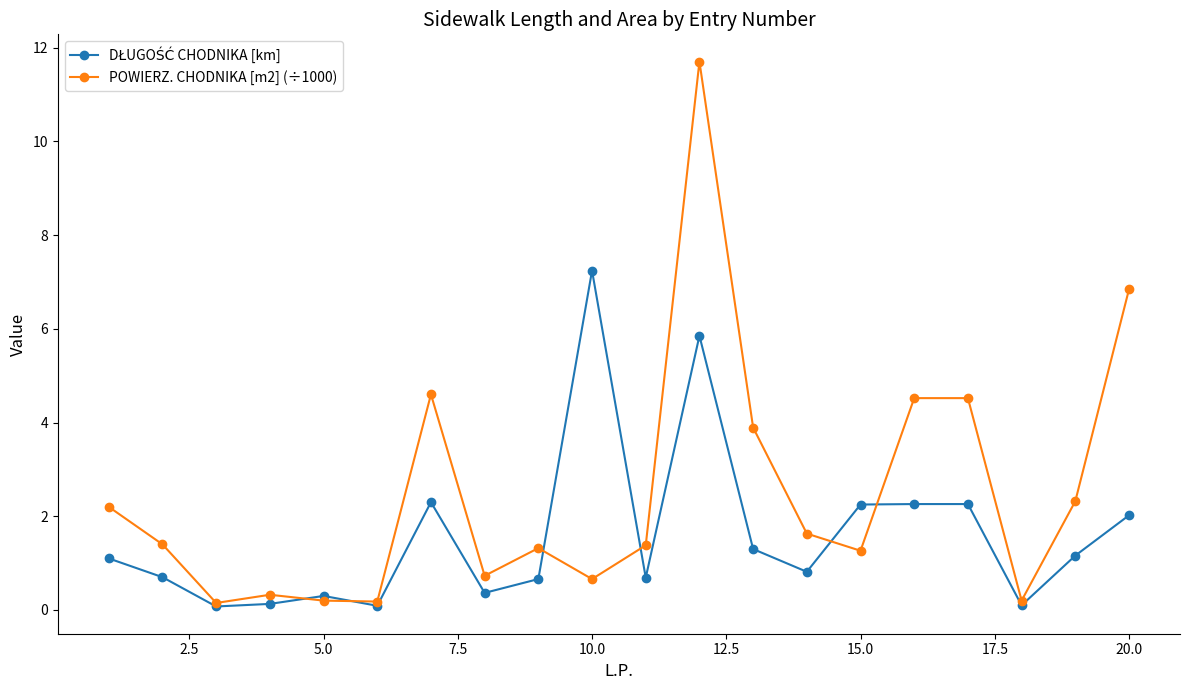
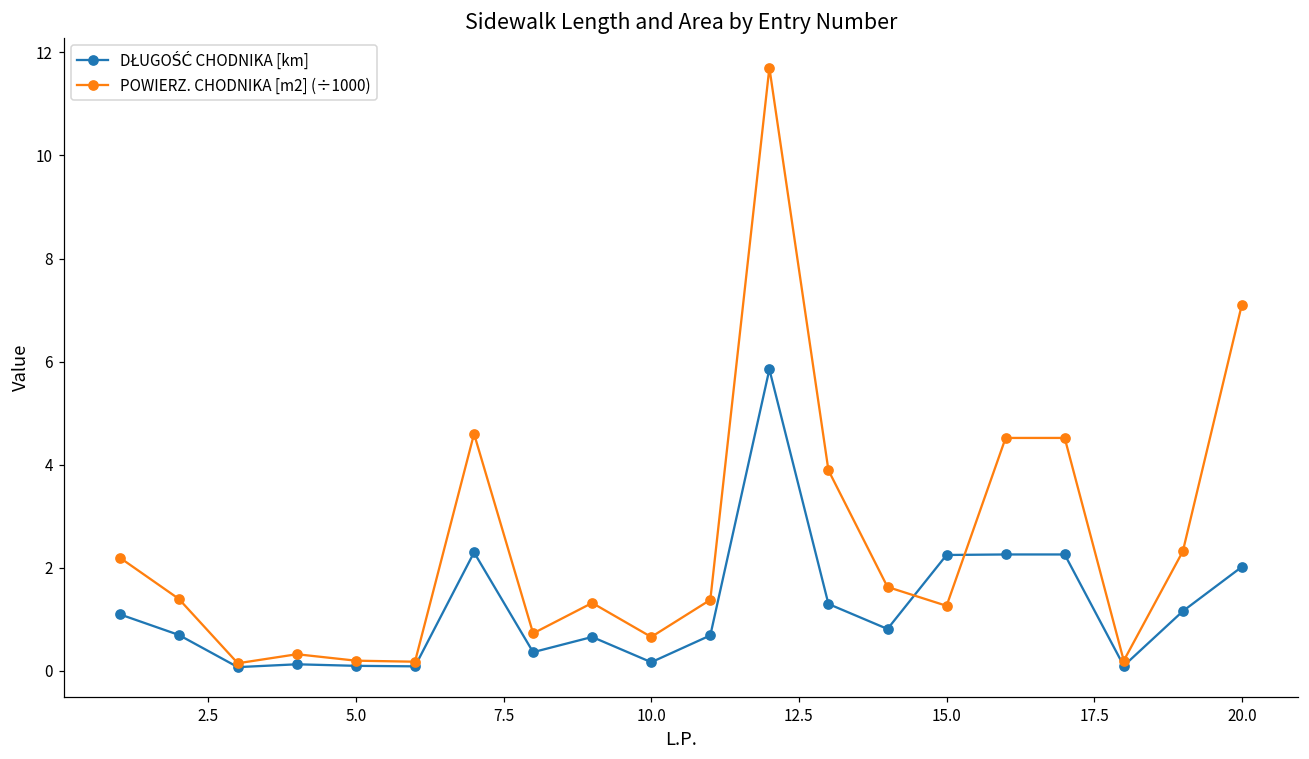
DŁUGOŚĆ CHODNIKA [km], 5.0: 0.3 -> 0.1
DŁUGOŚĆ CHODNIKA [km], 10.0: 7.2 -> 0.2
POWIERZ. CHODNIKA [m2] (÷1000), 20.0: 6.8 -> 7.1
